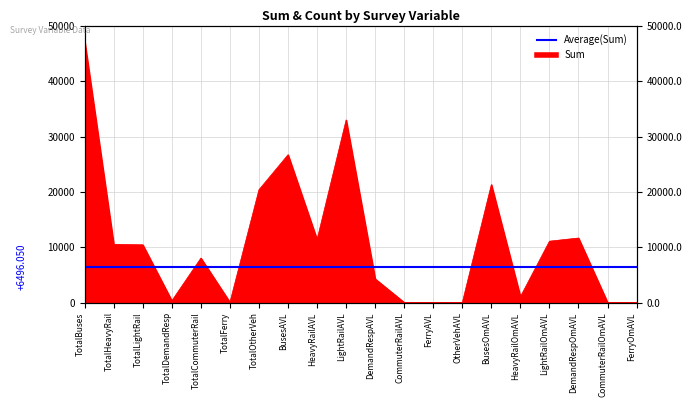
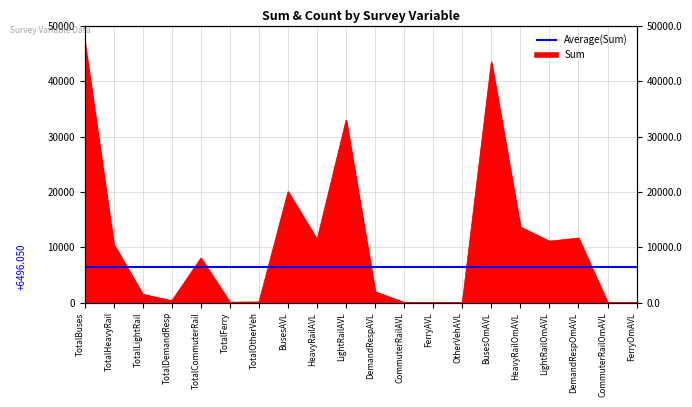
TotalLightRail: 10000 -> 1000
TotalOtherVeh: 20000 -> 0
BusesAVL: 27000 -> 20000
DemandRespAVL: 4000 -> 2000
BusesOmAVL: 21000 -> 44000
HeavyRailOmAVL: 1000 -> 14000
